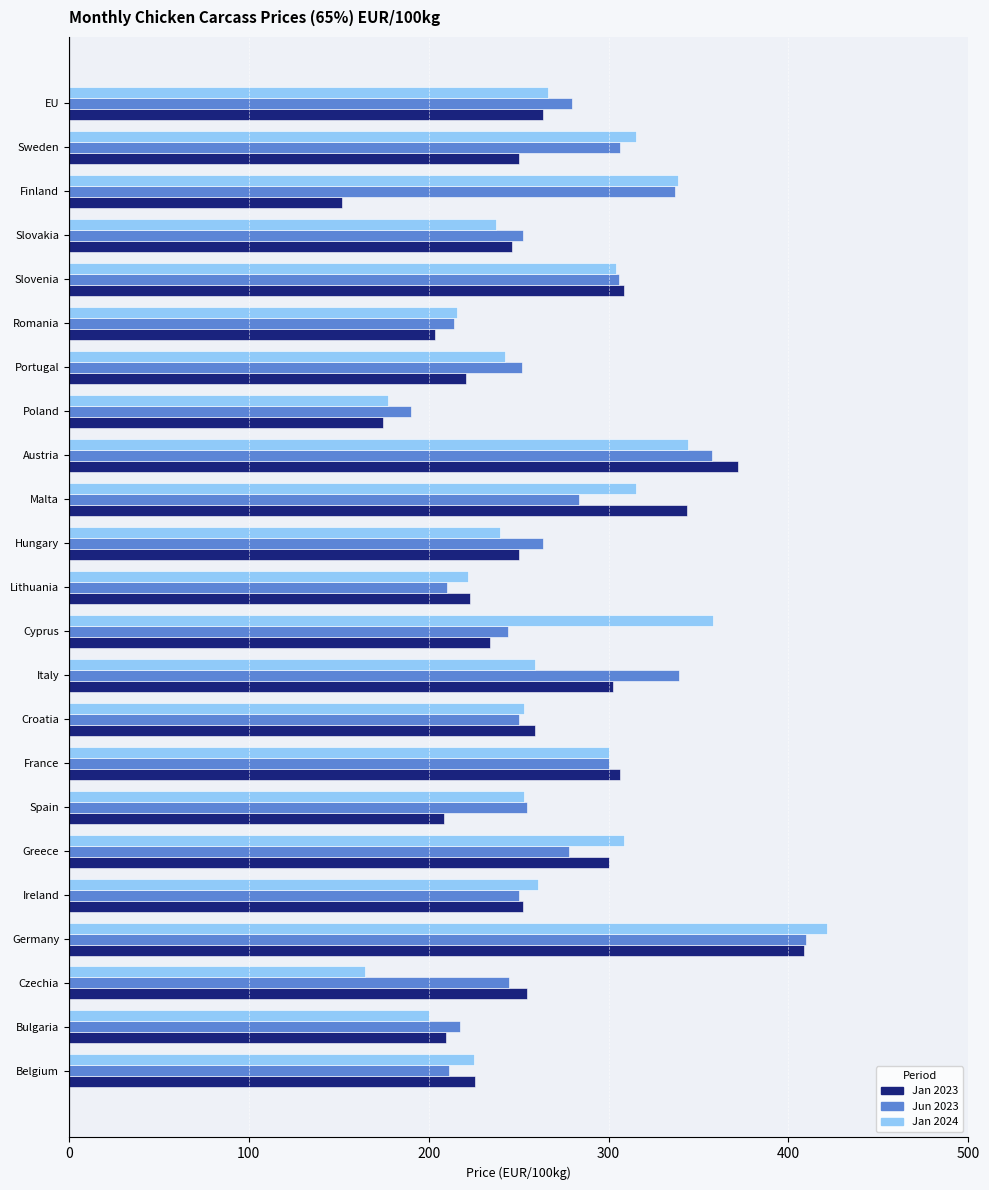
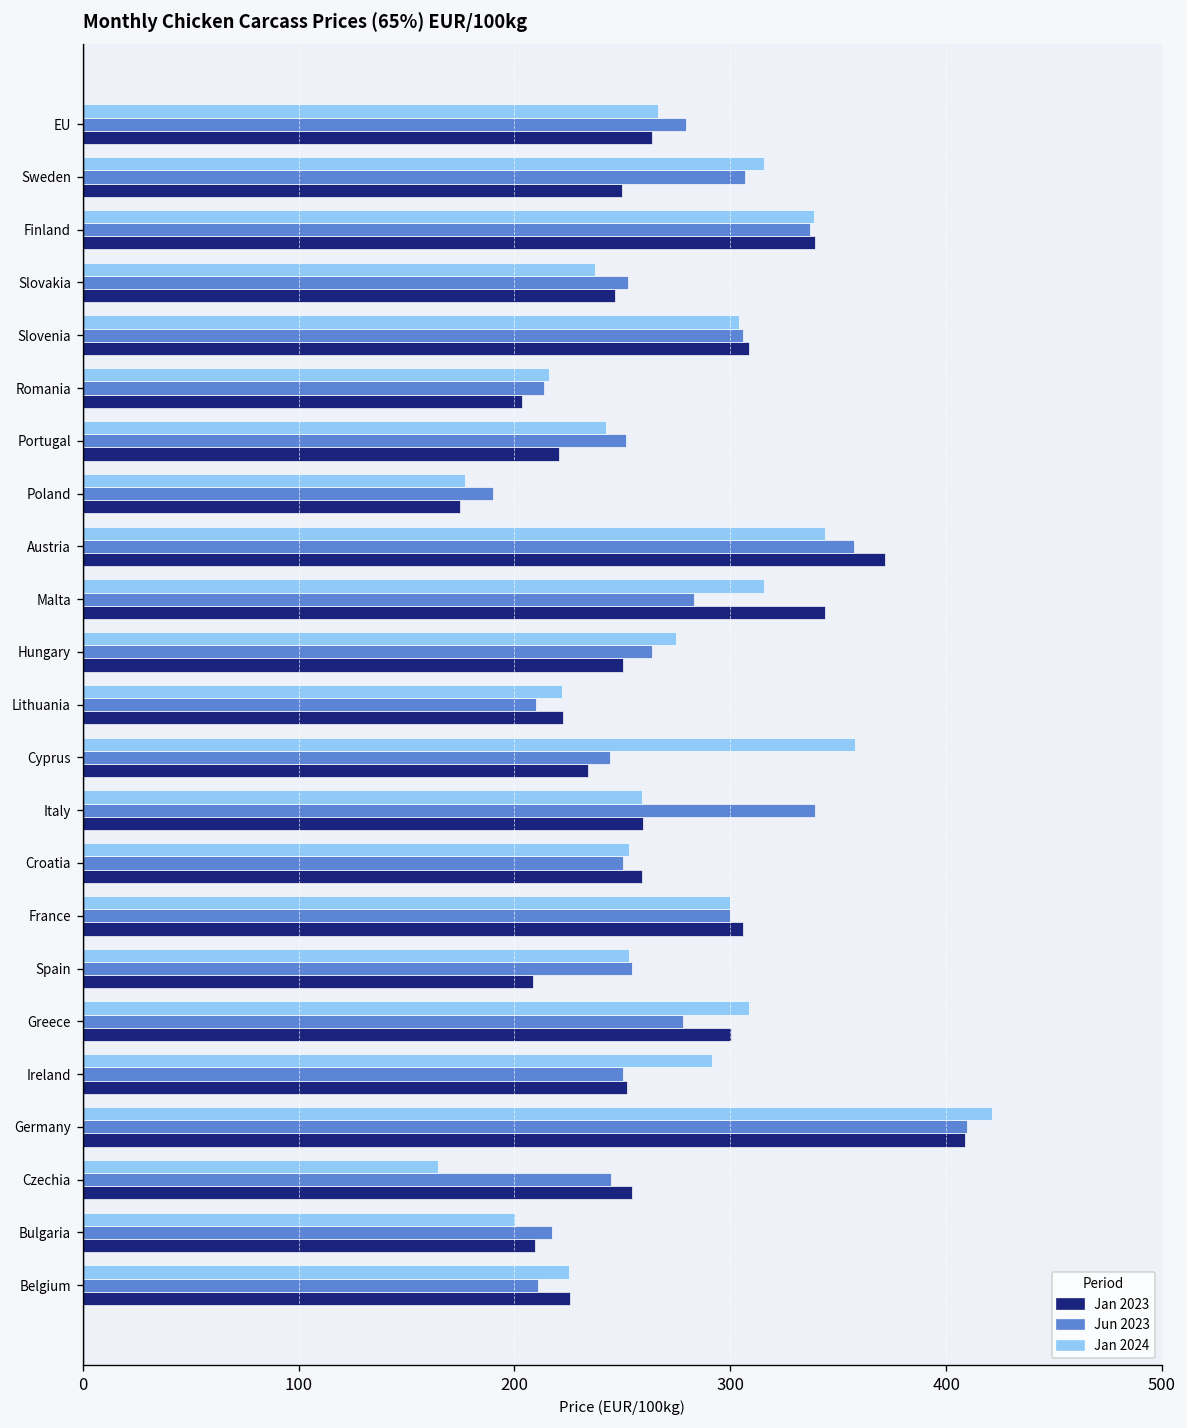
Jan 2023, Finland: 152 -> 339
Jan 2024, Hungary: 239 -> 275
Jan 2023, Italy: 302 -> 260
Jan 2024, Ireland: 261 -> 292
